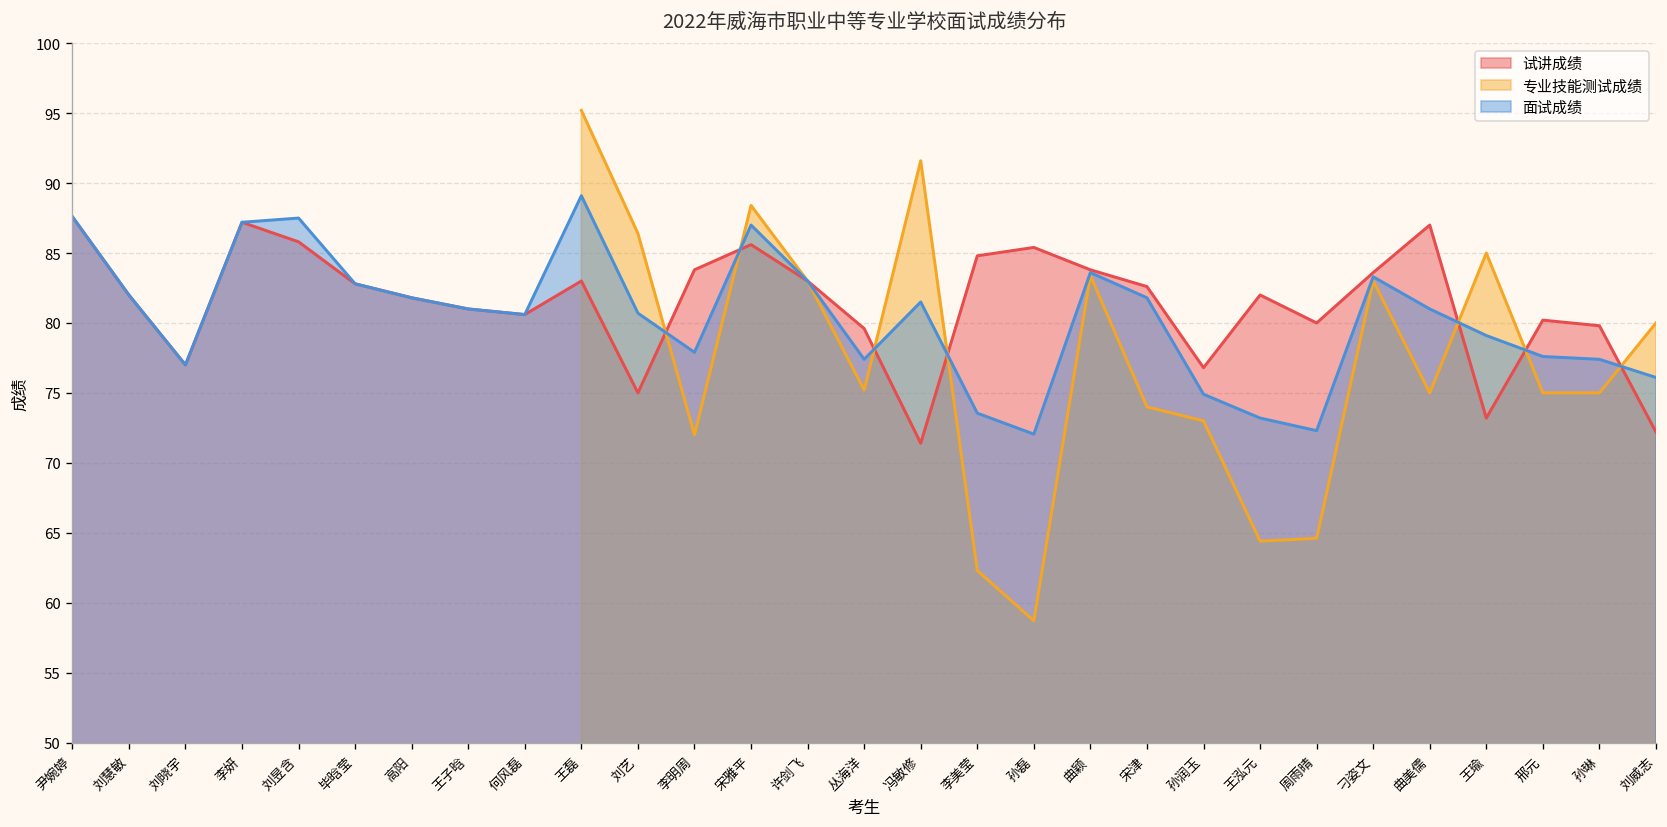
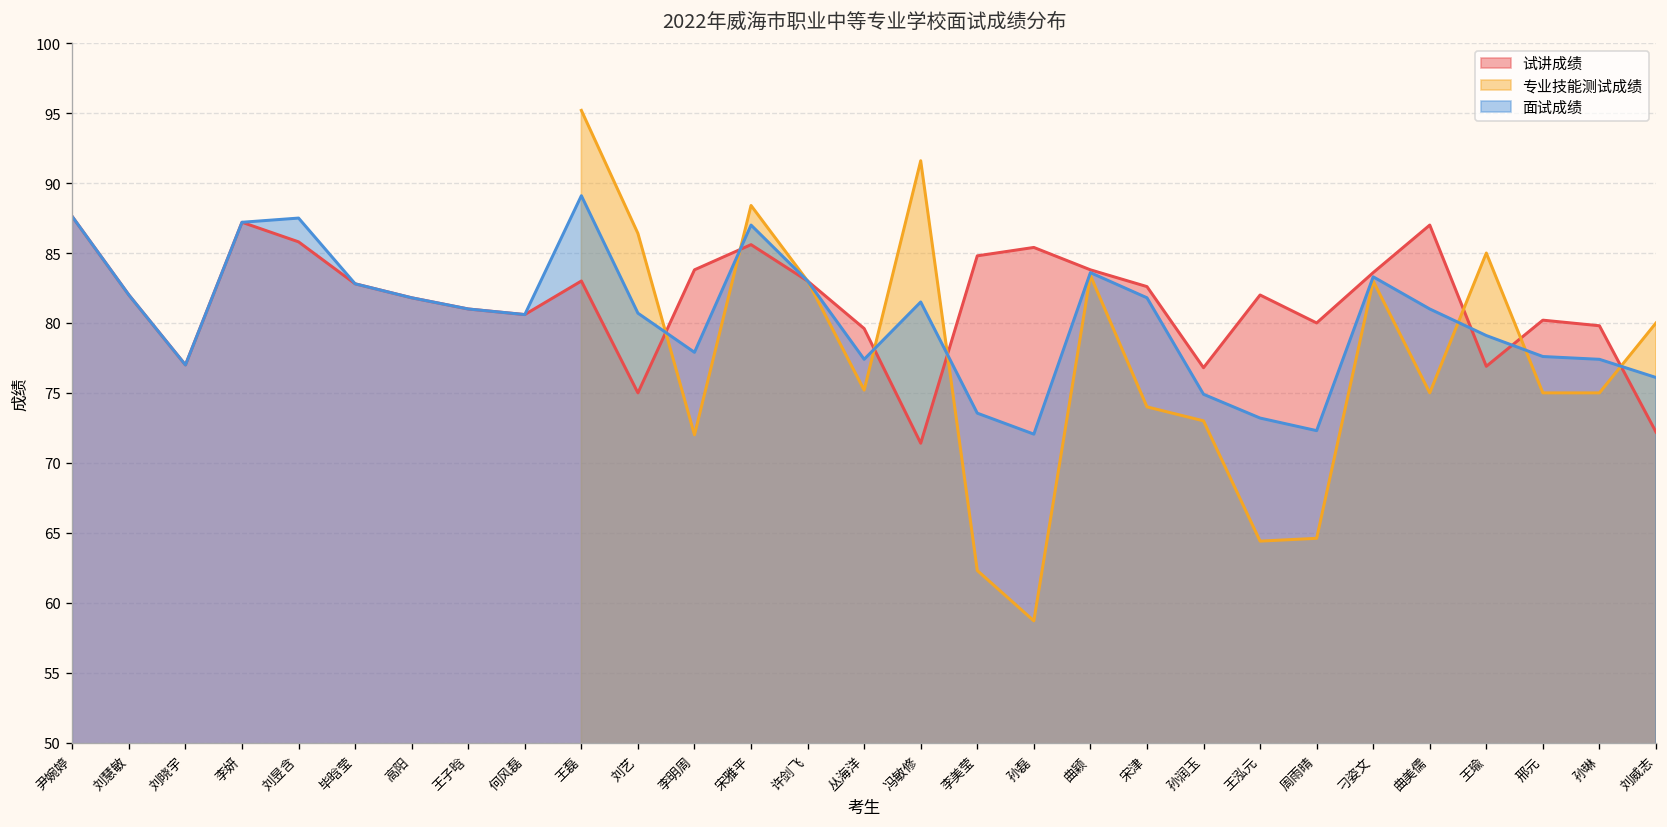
试讲成绩, 王瑜: 73.2 -> 76.9
